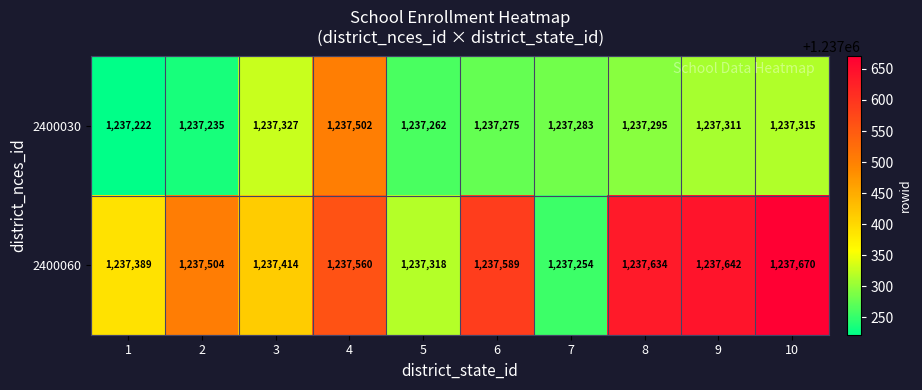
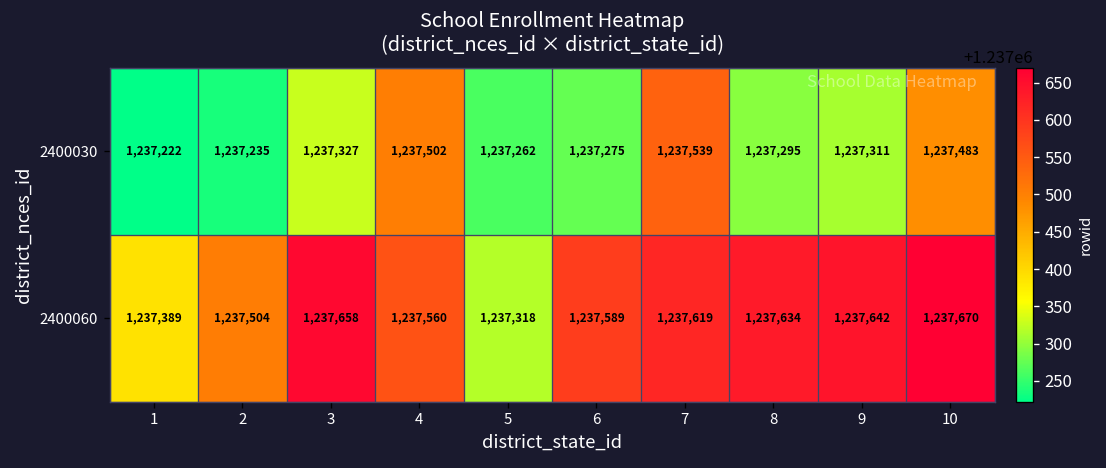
2400030, 7: 1,237,283 -> 1,237,539
2400030, 10: 1,237,315 -> 1,237,483
2400060, 3: 1,237,414 -> 1,237,658
2400060, 7: 1,237,254 -> 1,237,619
